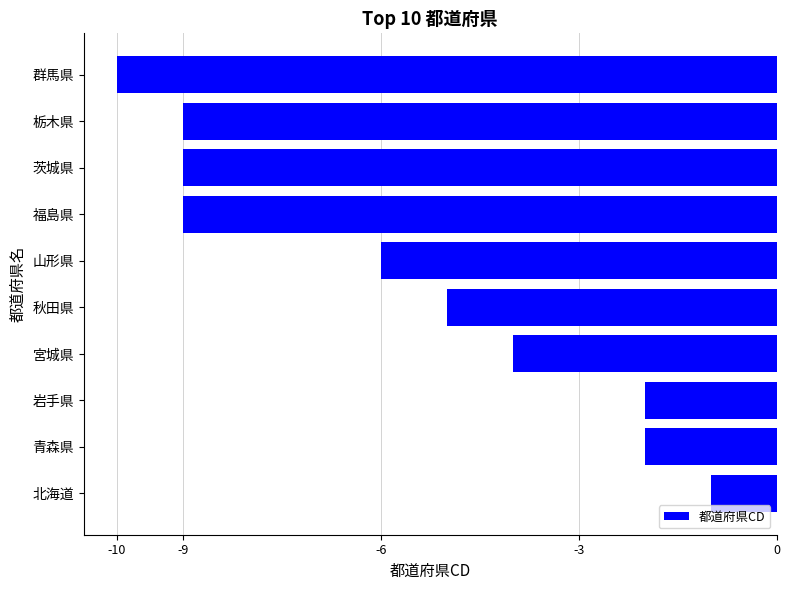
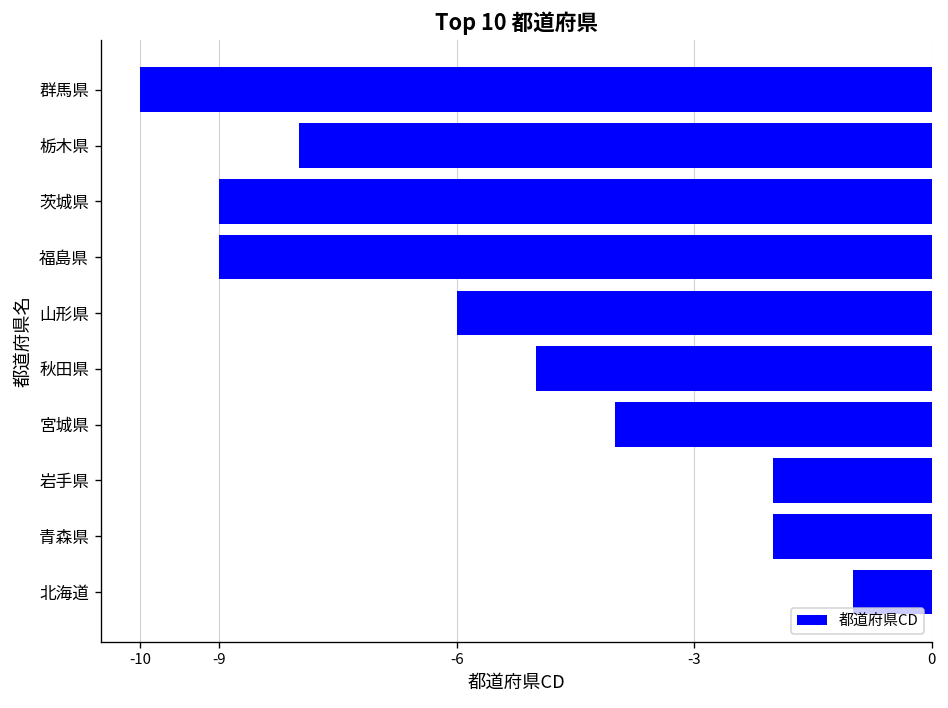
栃木県: -9.0 -> -8.0
